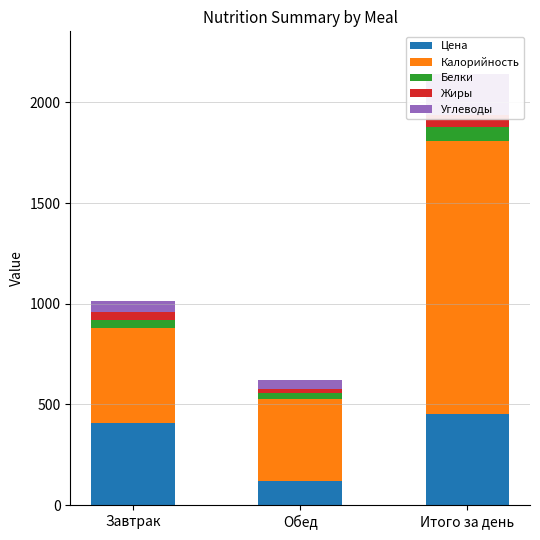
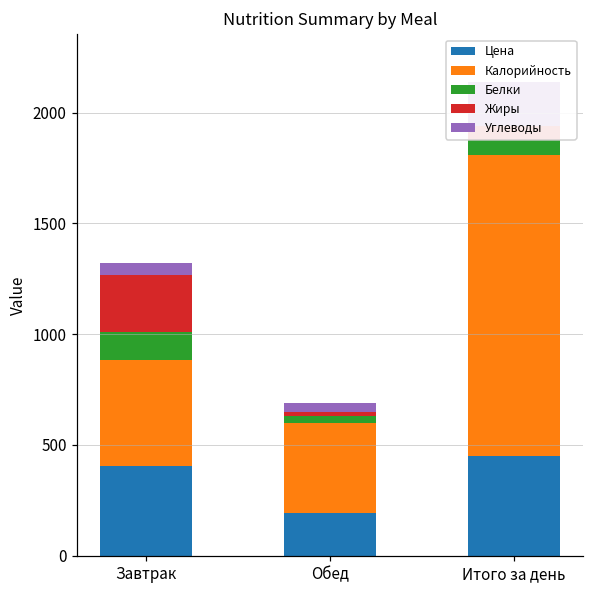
Белки, Завтрак: 40 -> 130
Жиры, Завтрак: 40 -> 260
Цена, Обед: 120 -> 190
